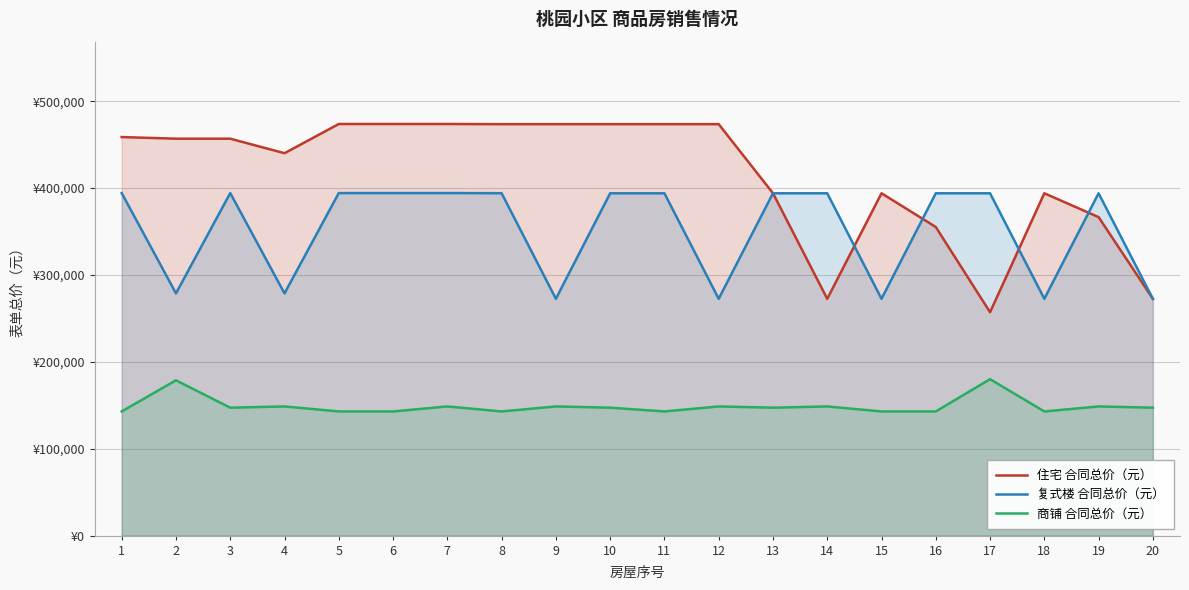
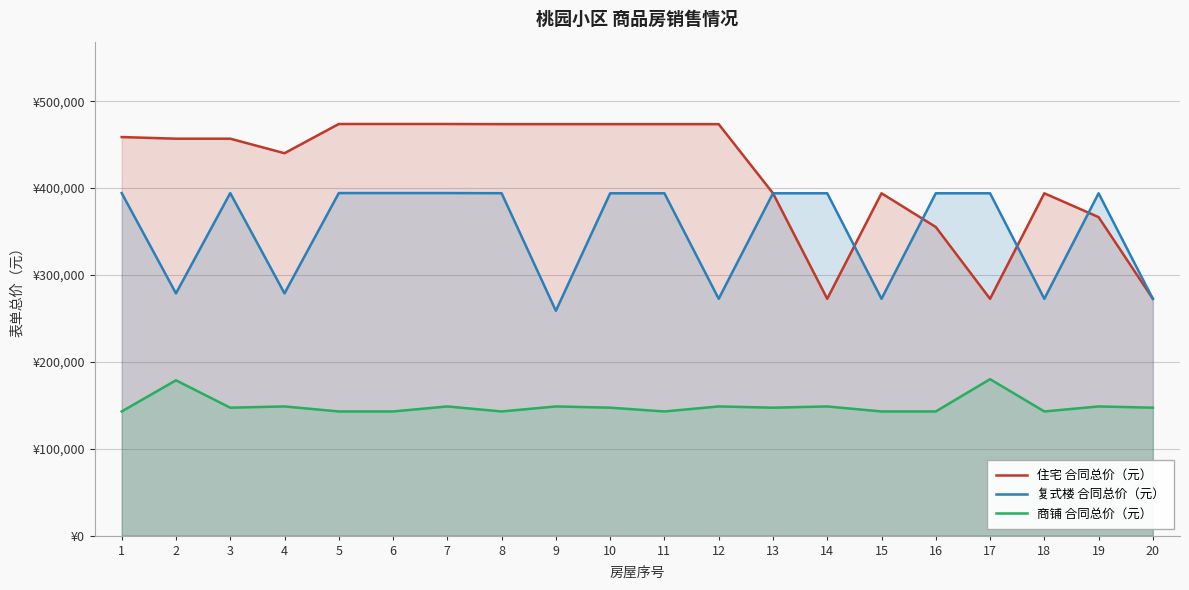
复式楼 合同总价（元）, 9: ¥270,000 -> ¥260,000
住宅 合同总价（元）, 17: ¥260,000 -> ¥270,000
